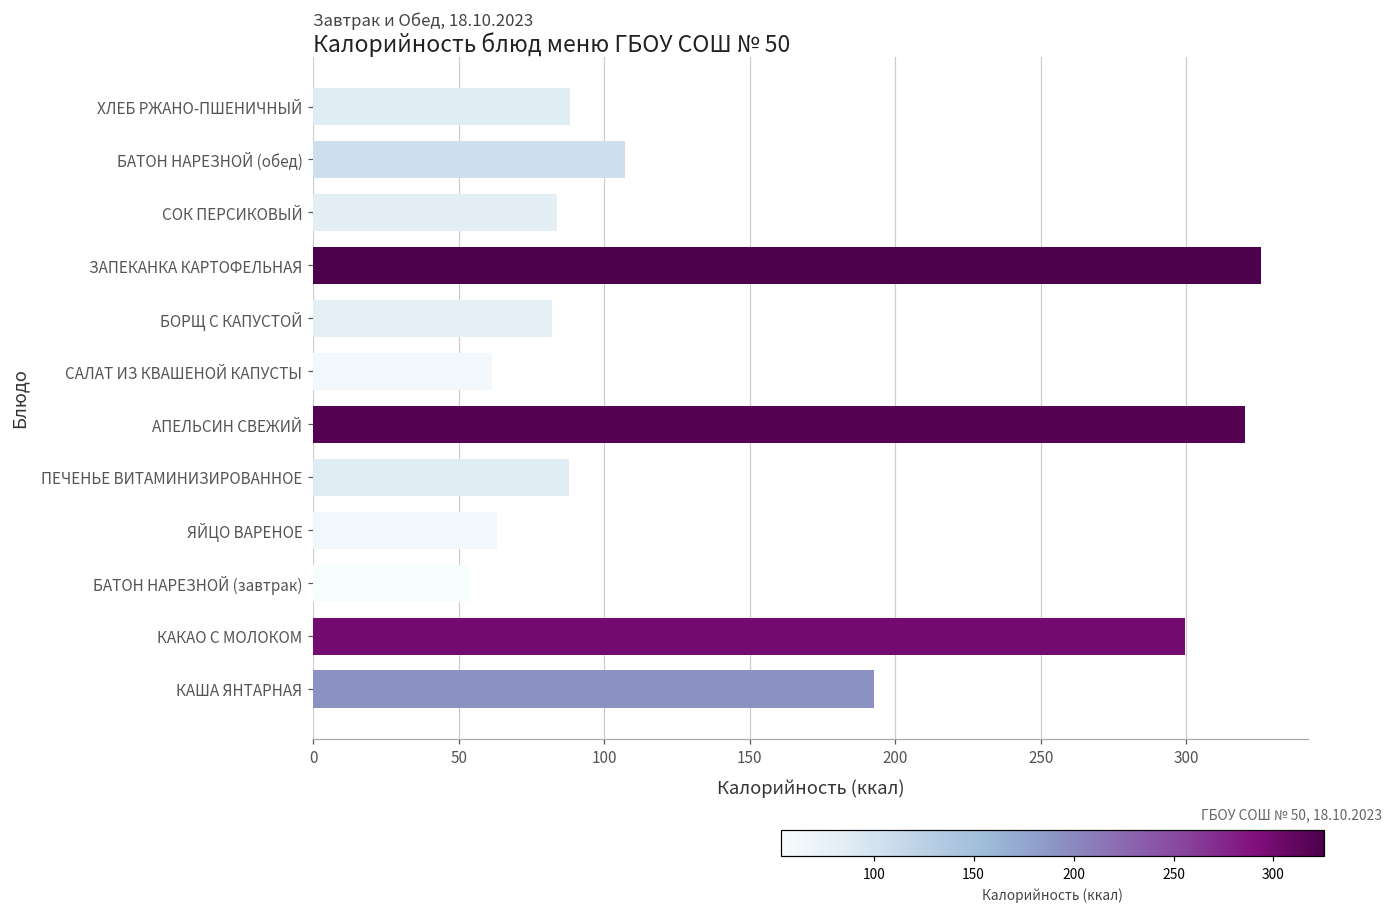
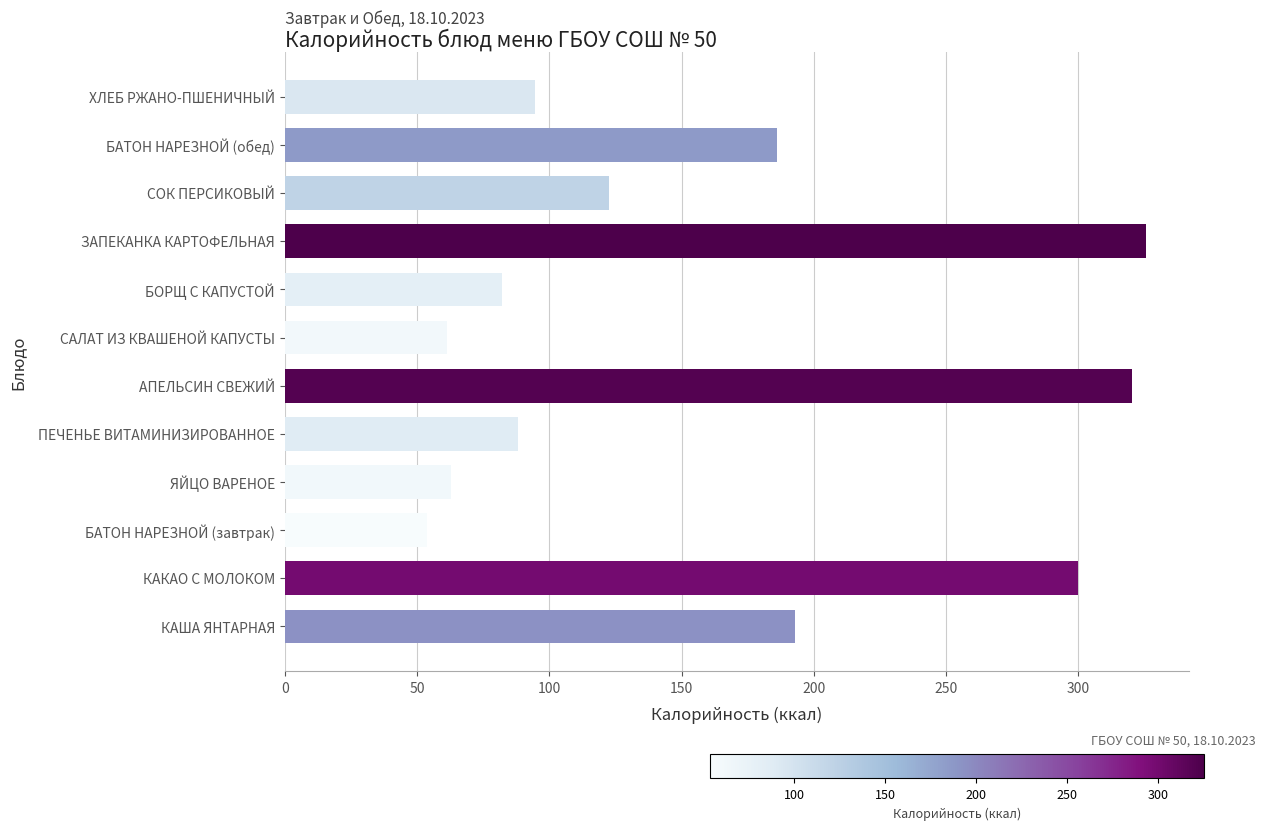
ХЛЕБ РЖАНО-ПШЕНИЧНЫЙ: 88 -> 95
БАТОН НАРЕЗНОЙ (обед): 107 -> 186
СОК ПЕРСИКОВЫЙ: 84 -> 122
